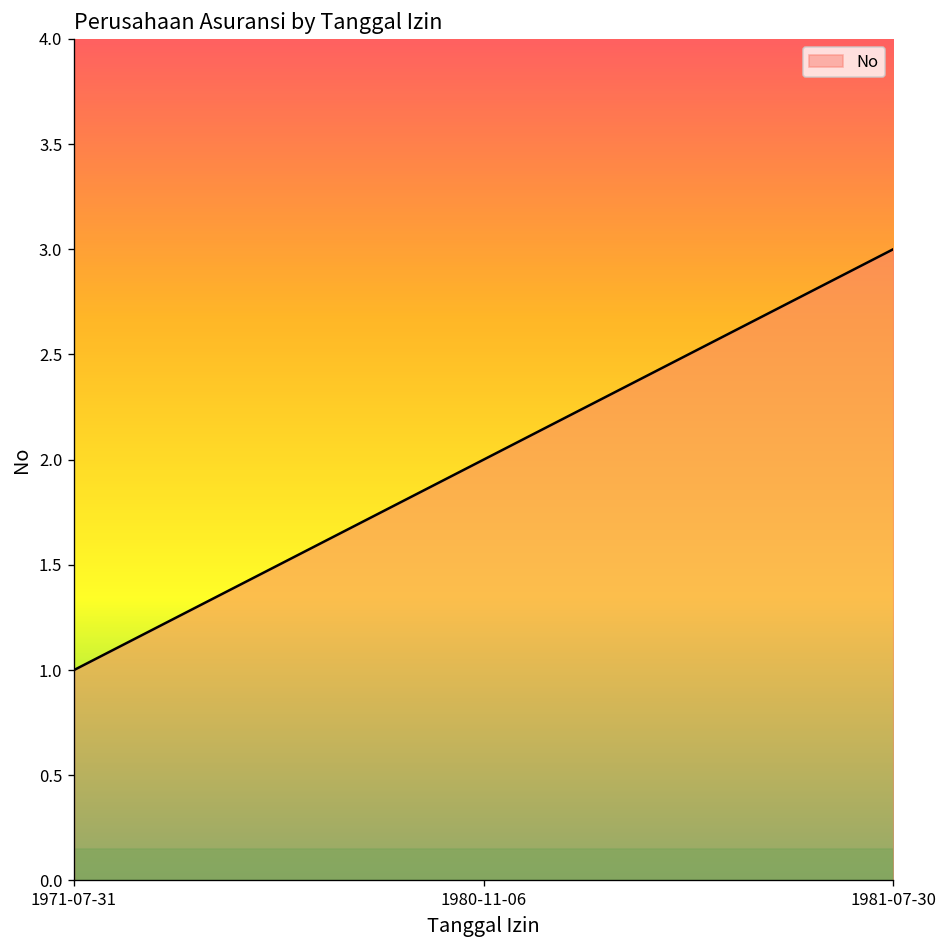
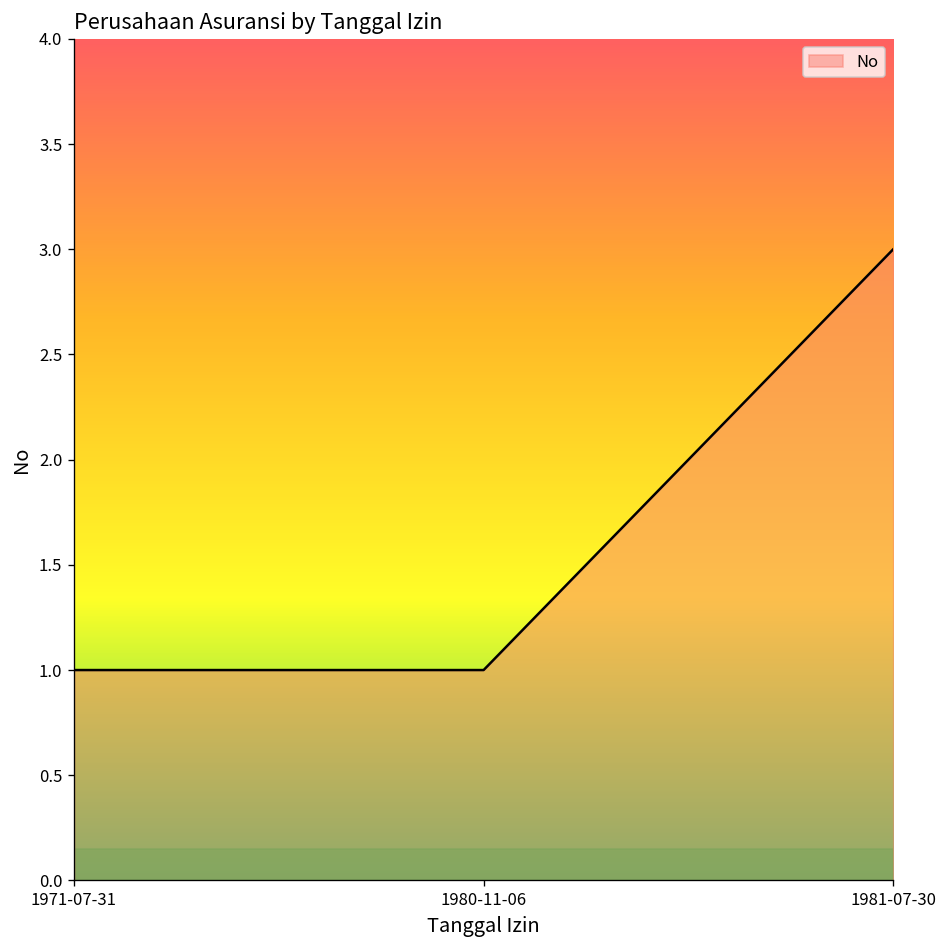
1980-11-06: 2 -> 1
